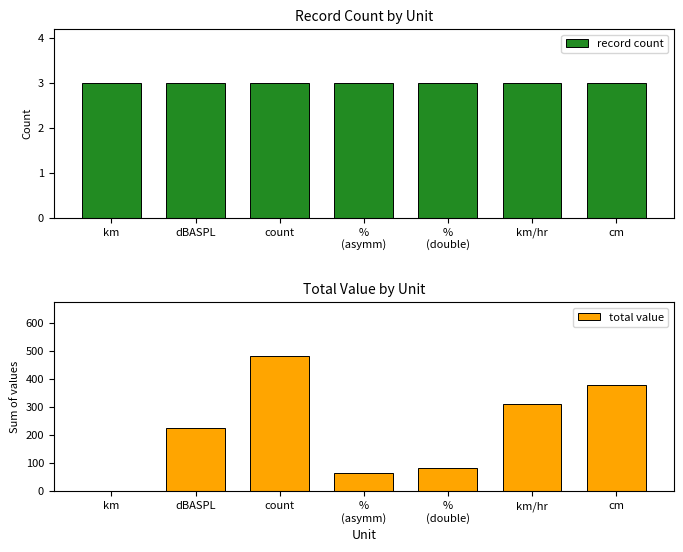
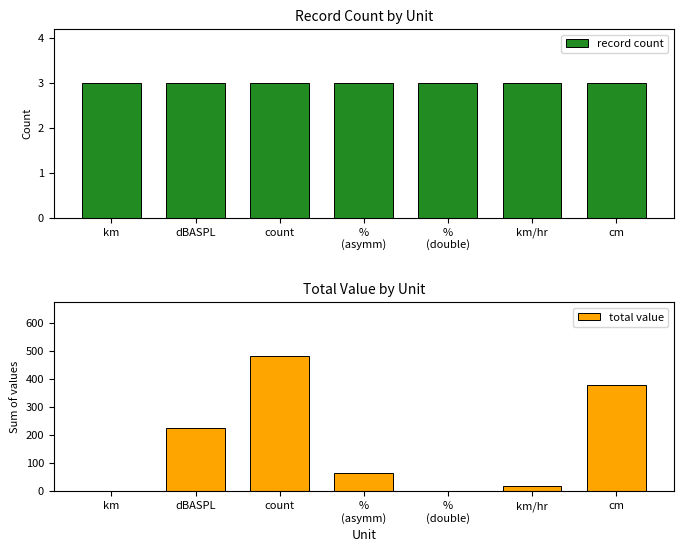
Total Value by Unit, % (double): 80 -> 0
Total Value by Unit, km/hr: 310 -> 20
